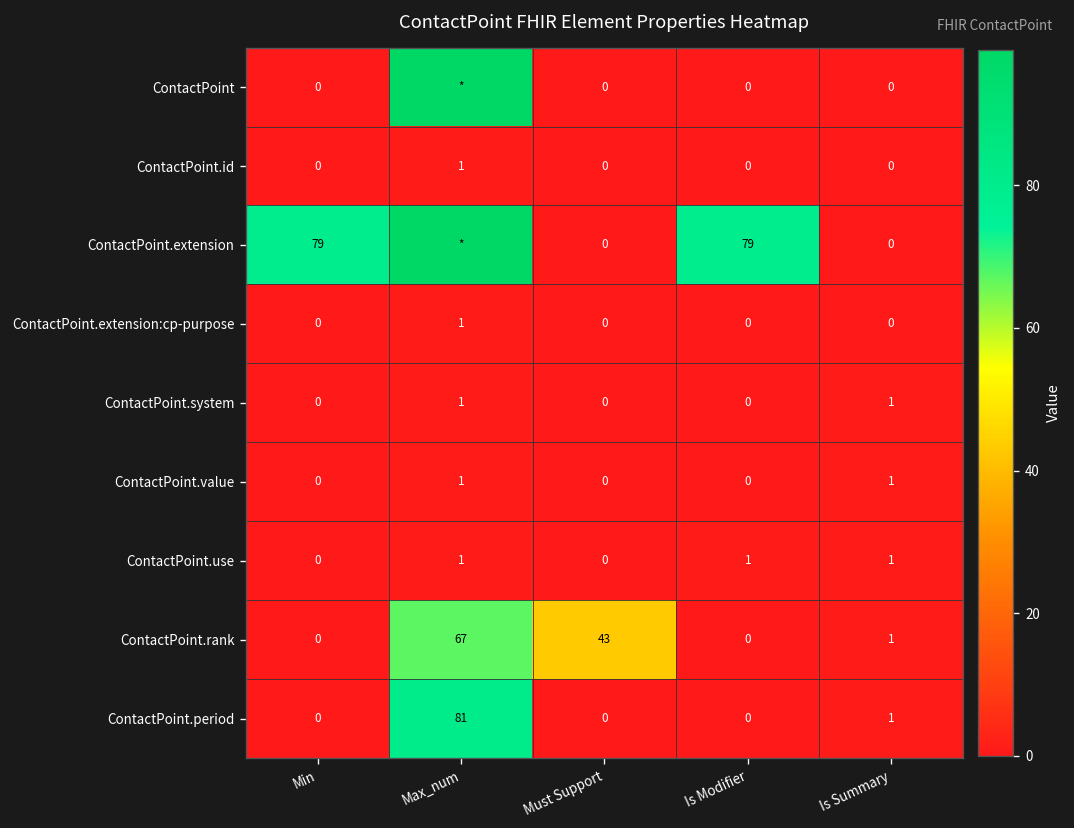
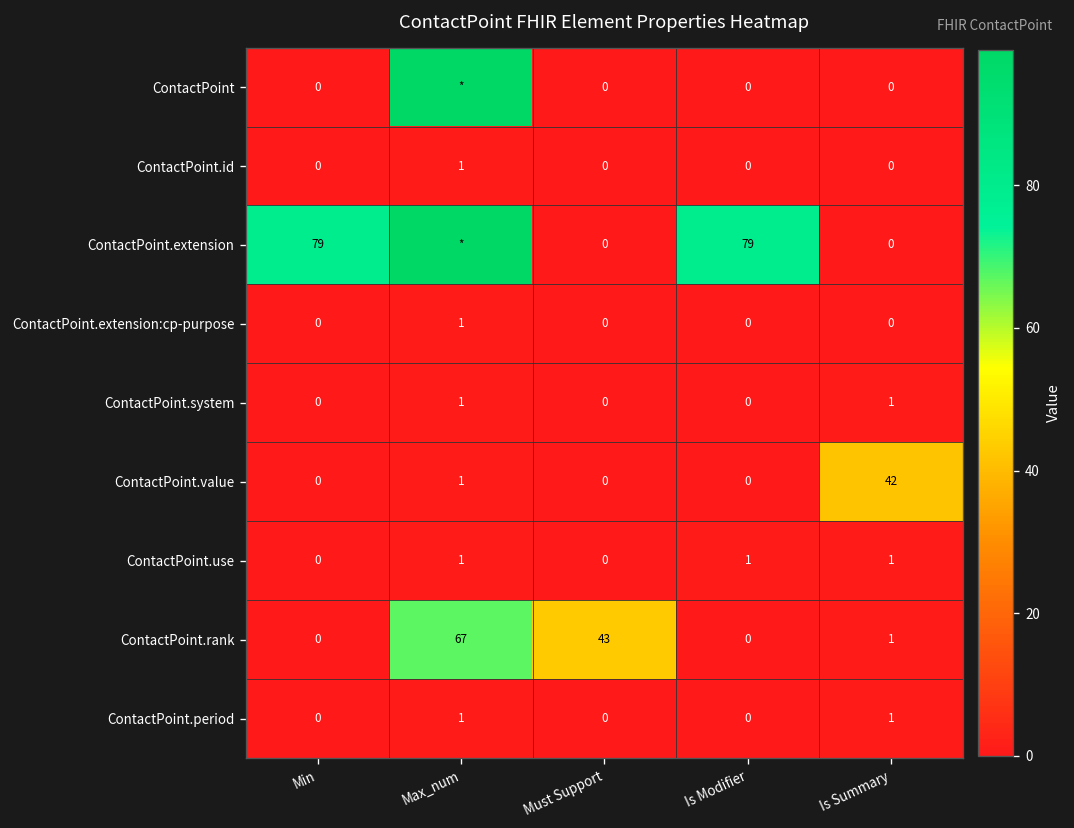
ContactPoint.value, Is Summary: 1 -> 42
ContactPoint.period, Max_num: 81 -> 1
